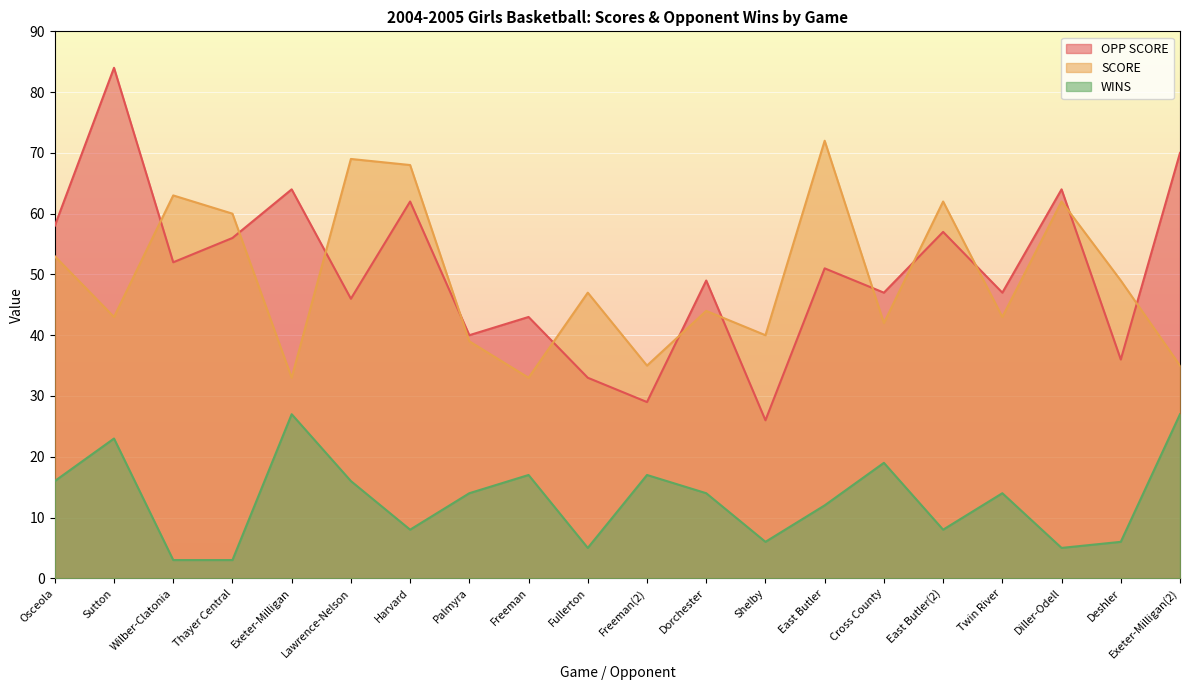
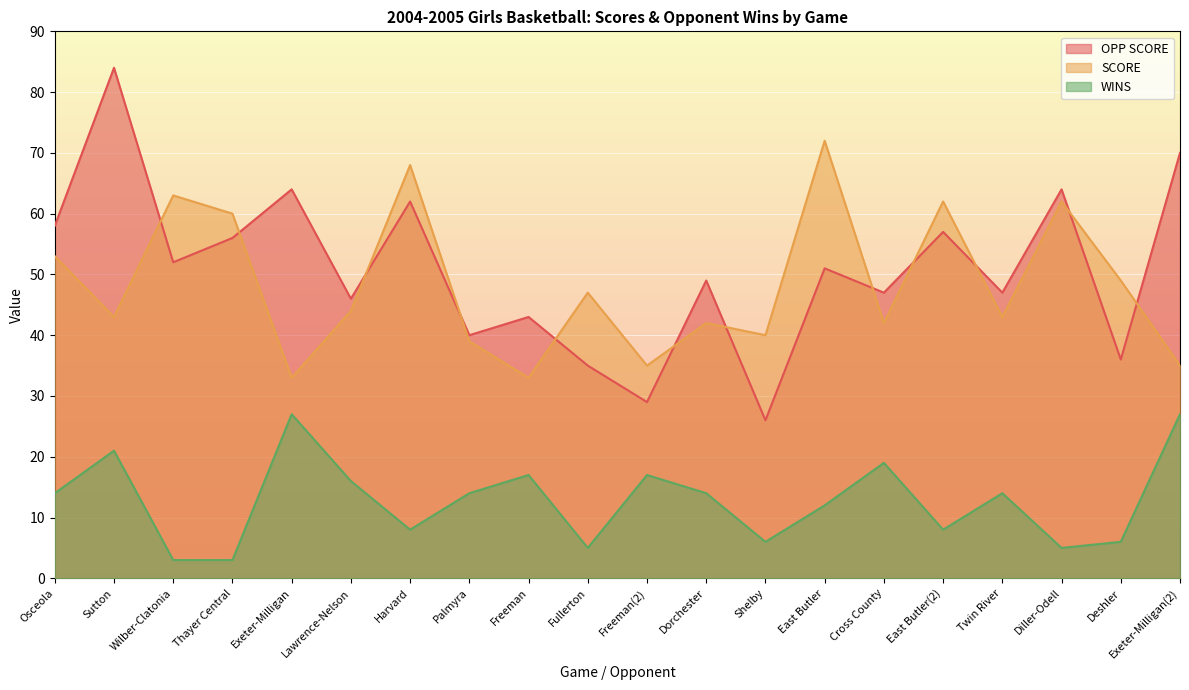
WINS, Osceola: 16 -> 14
WINS, Sutton: 23 -> 21
SCORE, Lawrence-Nelson: 69 -> 44
OPP SCORE, Fullerton: 33 -> 35
SCORE, Dorchester: 44 -> 42
